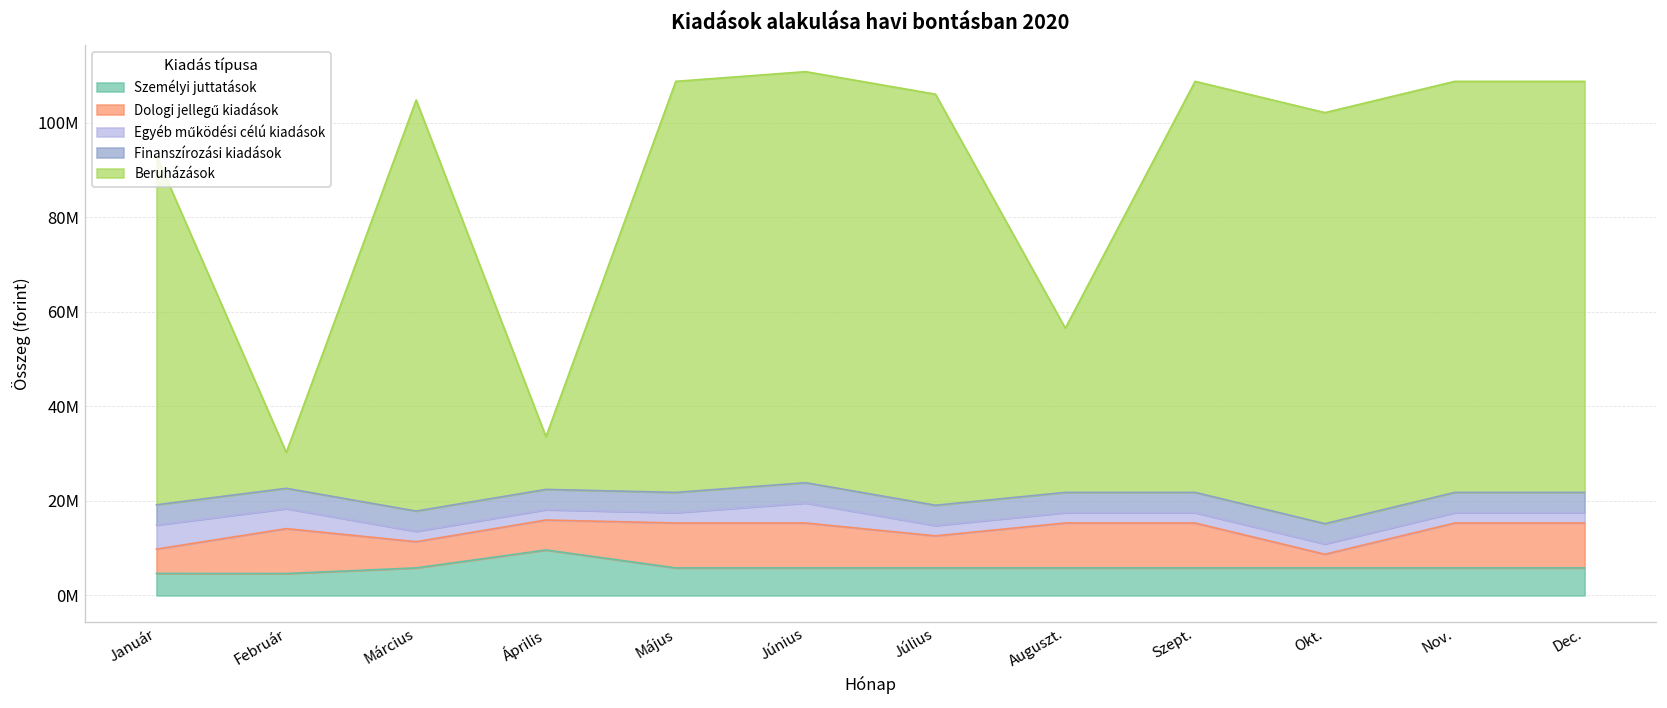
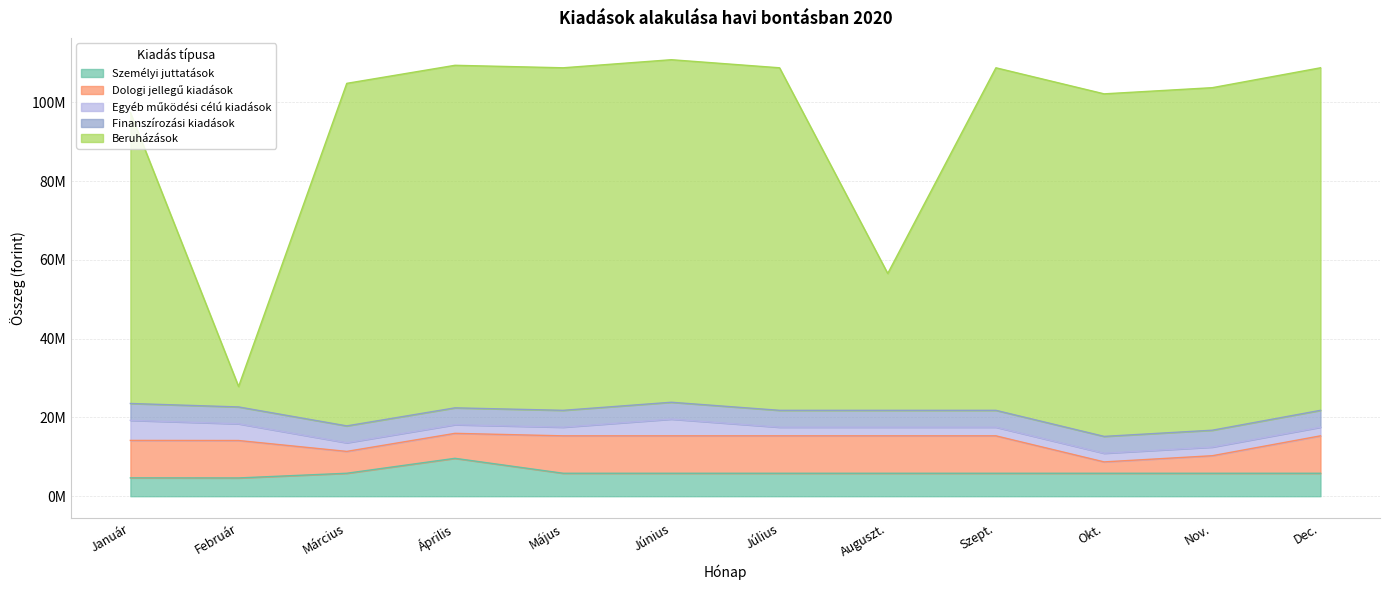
Dologi jellegű kiadások, Január: 5000000 -> 10000000
Beruházások, Február: 8000000 -> 5000000
Beruházások, Április: 11000000 -> 87000000
Dologi jellegű kiadások, Július: 7000000 -> 10000000
Dologi jellegű kiadások, Nov.: 10000000 -> 4000000
